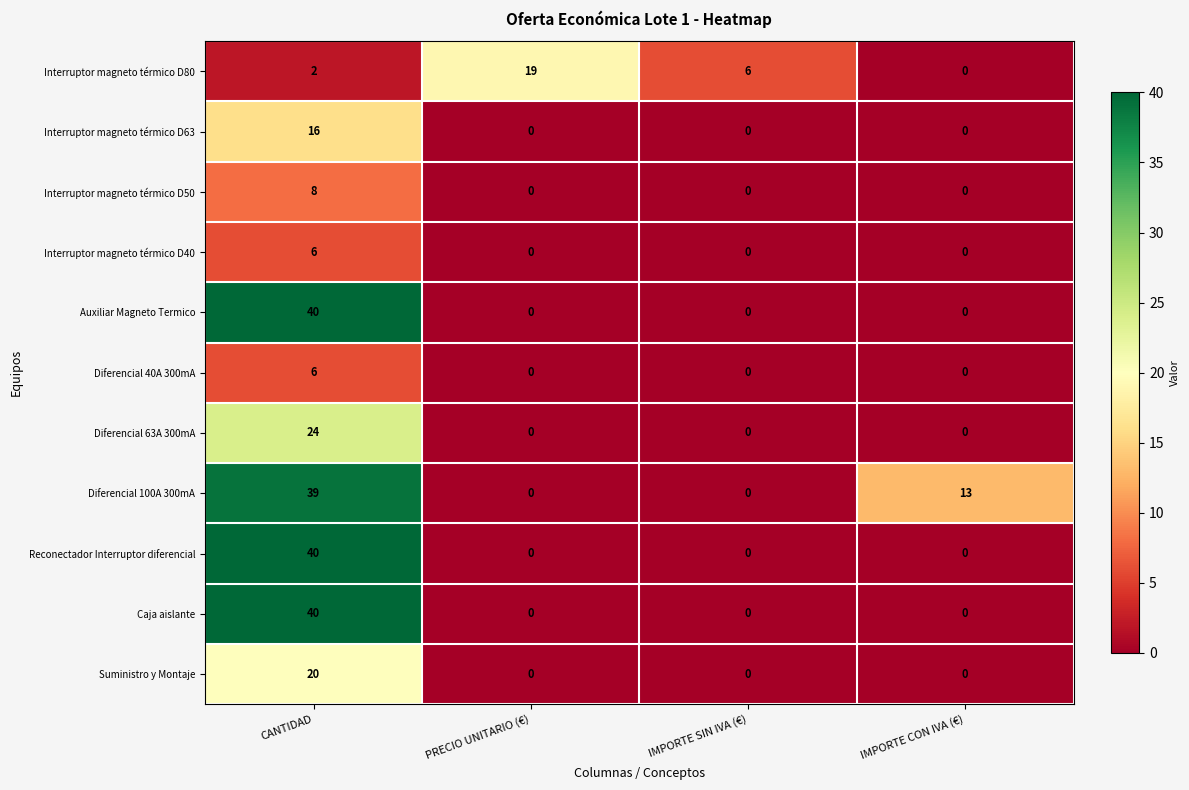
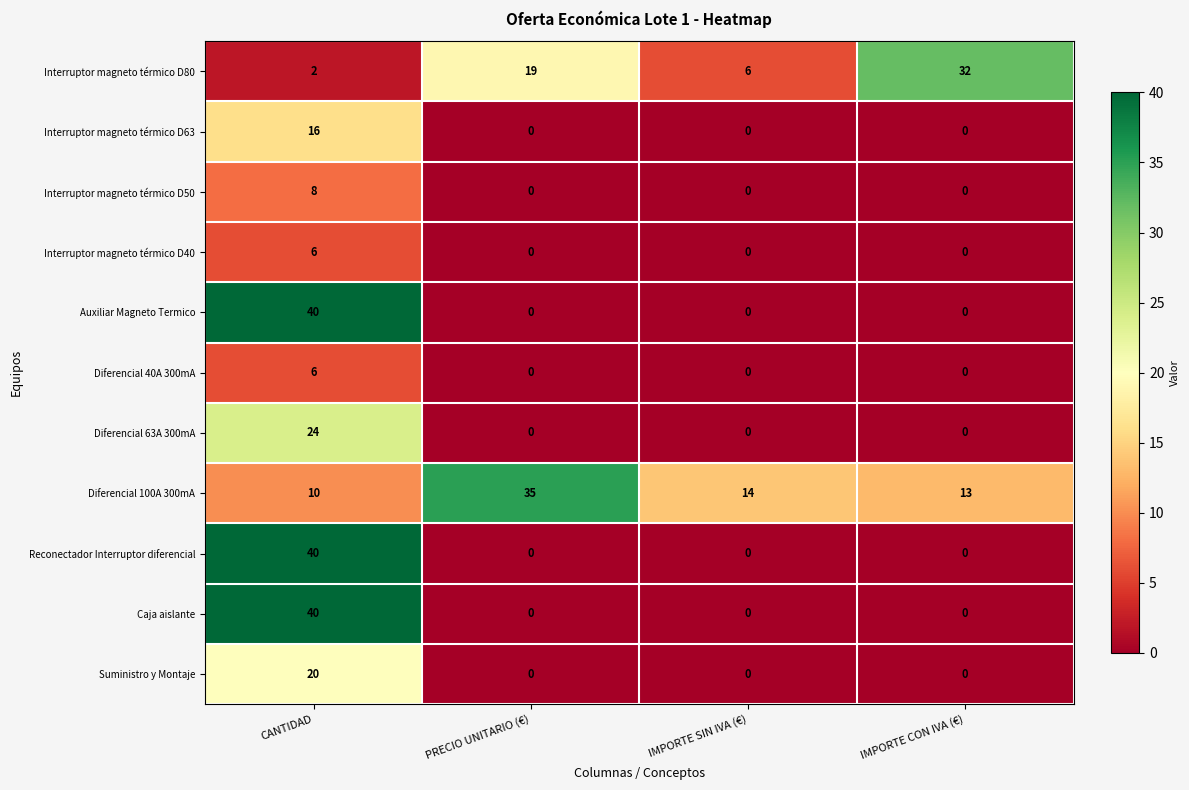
Interruptor magneto térmico D80, IMPORTE CON IVA (€): 0 -> 32
Diferencial 100A 300mA, CANTIDAD: 39 -> 10
Diferencial 100A 300mA, PRECIO UNITARIO (€): 0 -> 35
Diferencial 100A 300mA, IMPORTE SIN IVA (€): 0 -> 14
